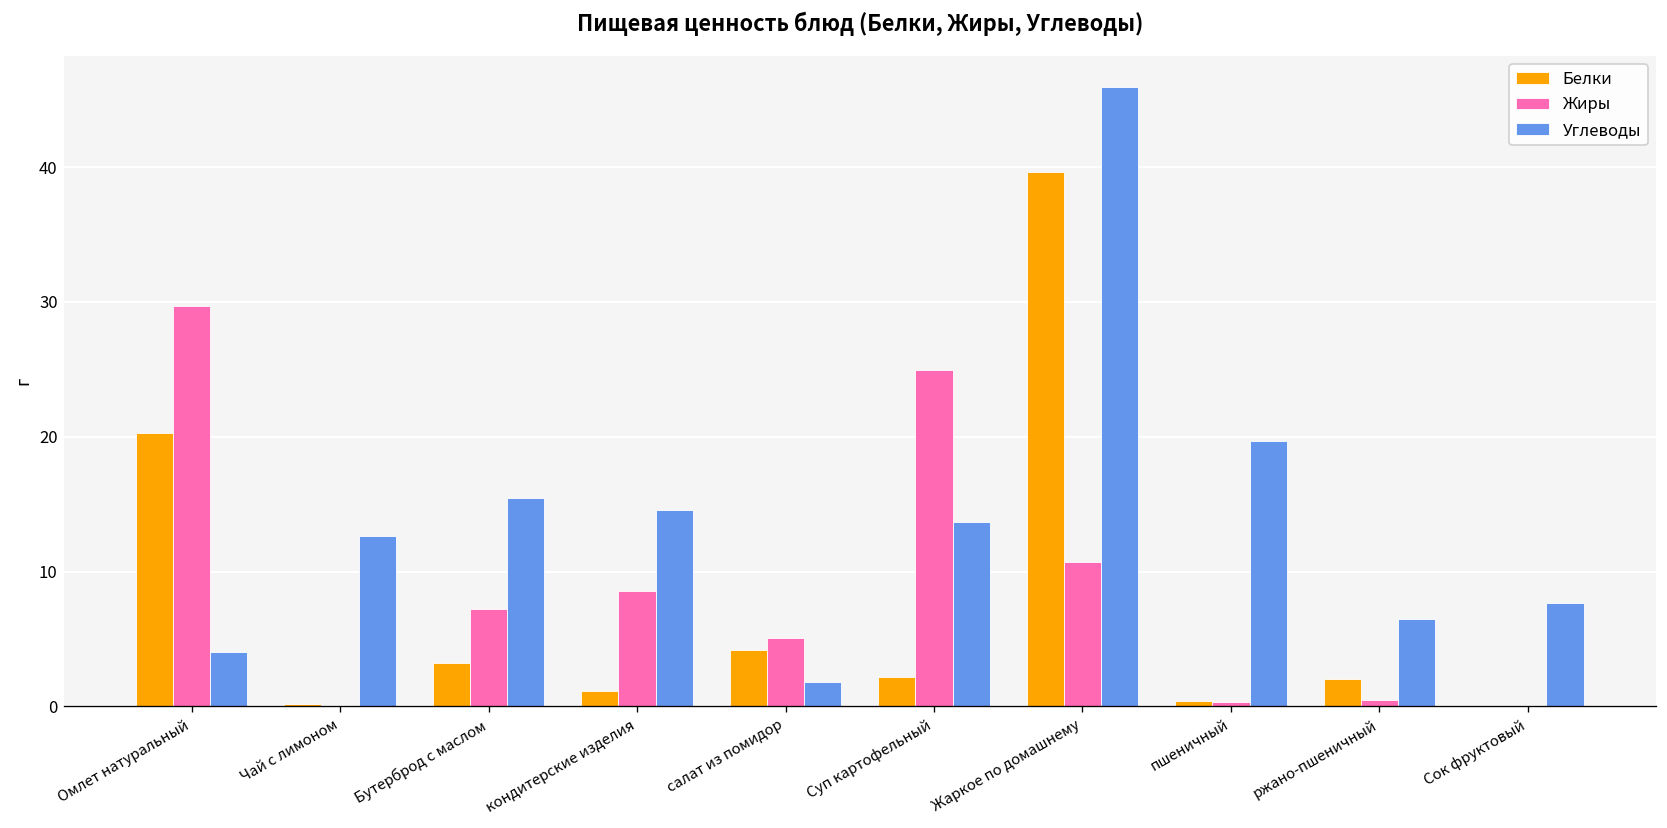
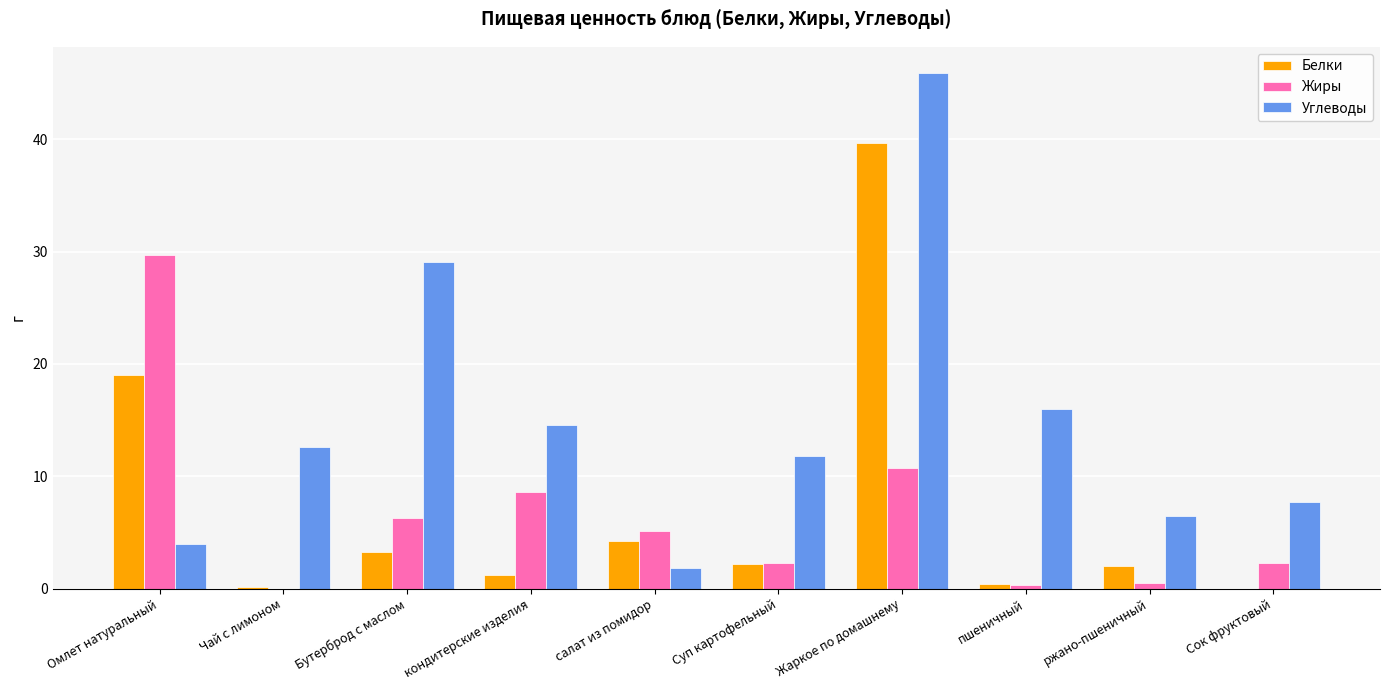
Белки, Омлет натуральный: 20.3 -> 19.0
Жиры, Бутерброд с маслом: 7.2 -> 6.3
Углеводы, Бутерброд с маслом: 15.5 -> 29.1
Жиры, Суп картофельный: 25.0 -> 2.3
Углеводы, Суп картофельный: 13.7 -> 11.8
Углеводы, пшеничный: 19.7 -> 16.0
Жиры, Сок фруктовый: 0.0 -> 2.3
